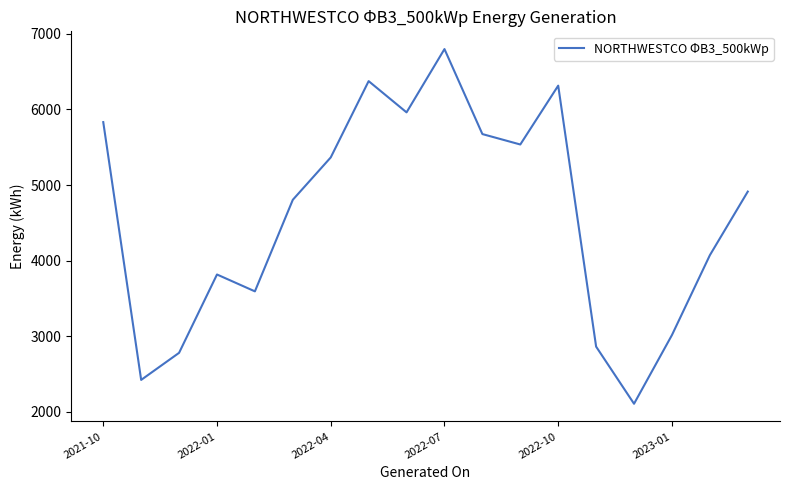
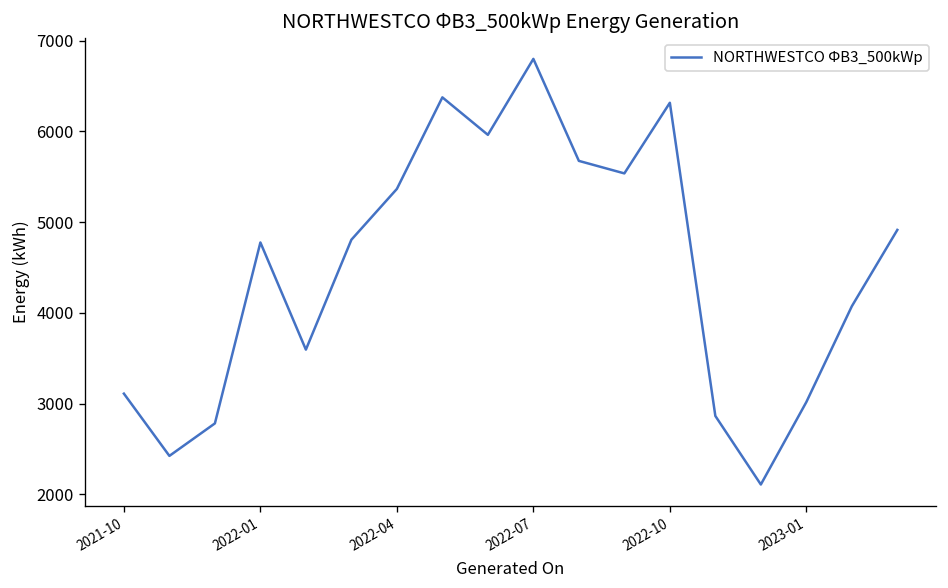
2021-10: 5800 -> 3100
2022-01: 3800 -> 4800
